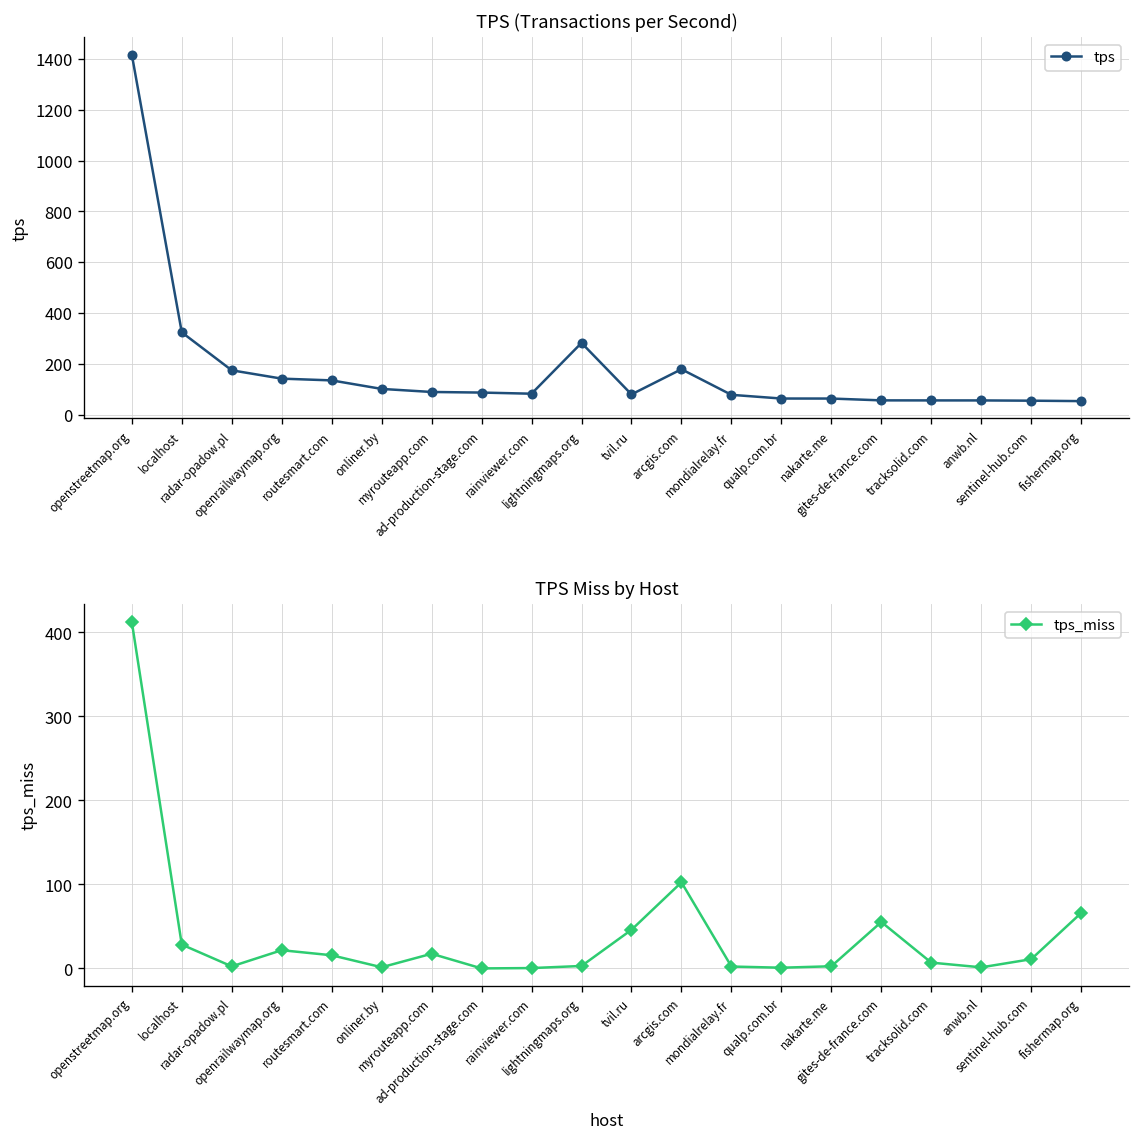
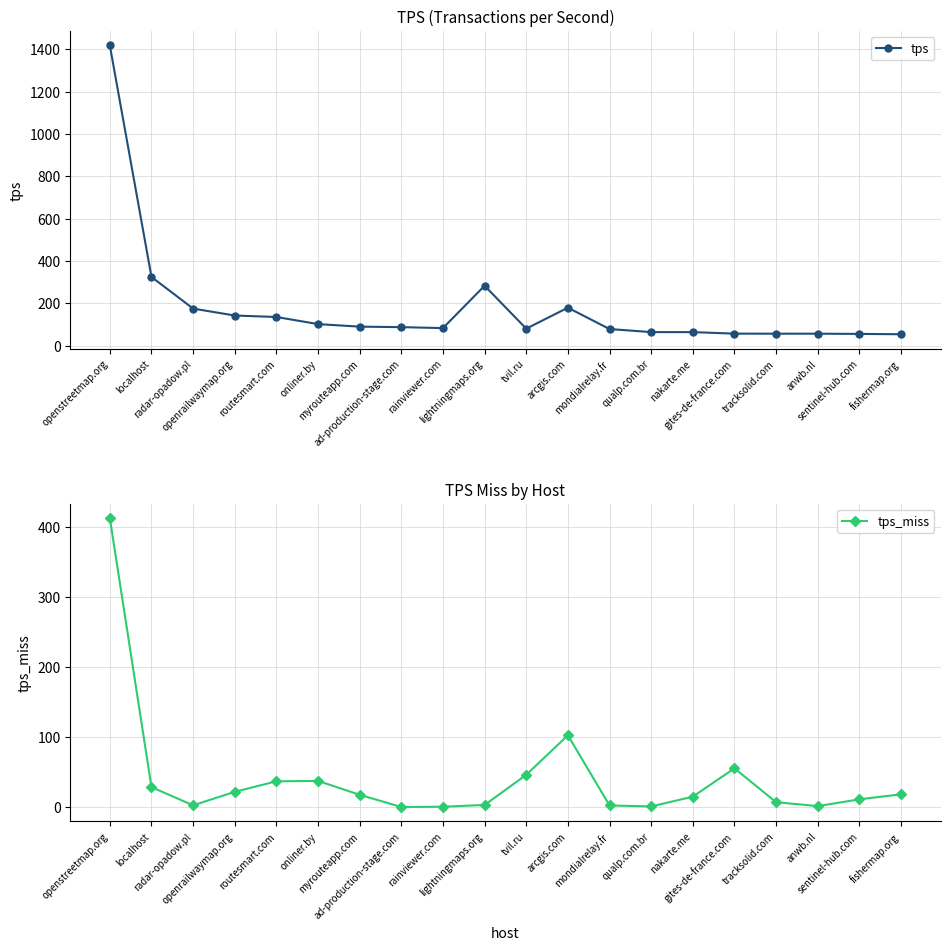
TPS Miss by Host, routesmart.com: 20 -> 40
TPS Miss by Host, onliner.by: 0 -> 40
TPS Miss by Host, nakarte.me: 0 -> 10
TPS Miss by Host, fishermap.org: 70 -> 20
